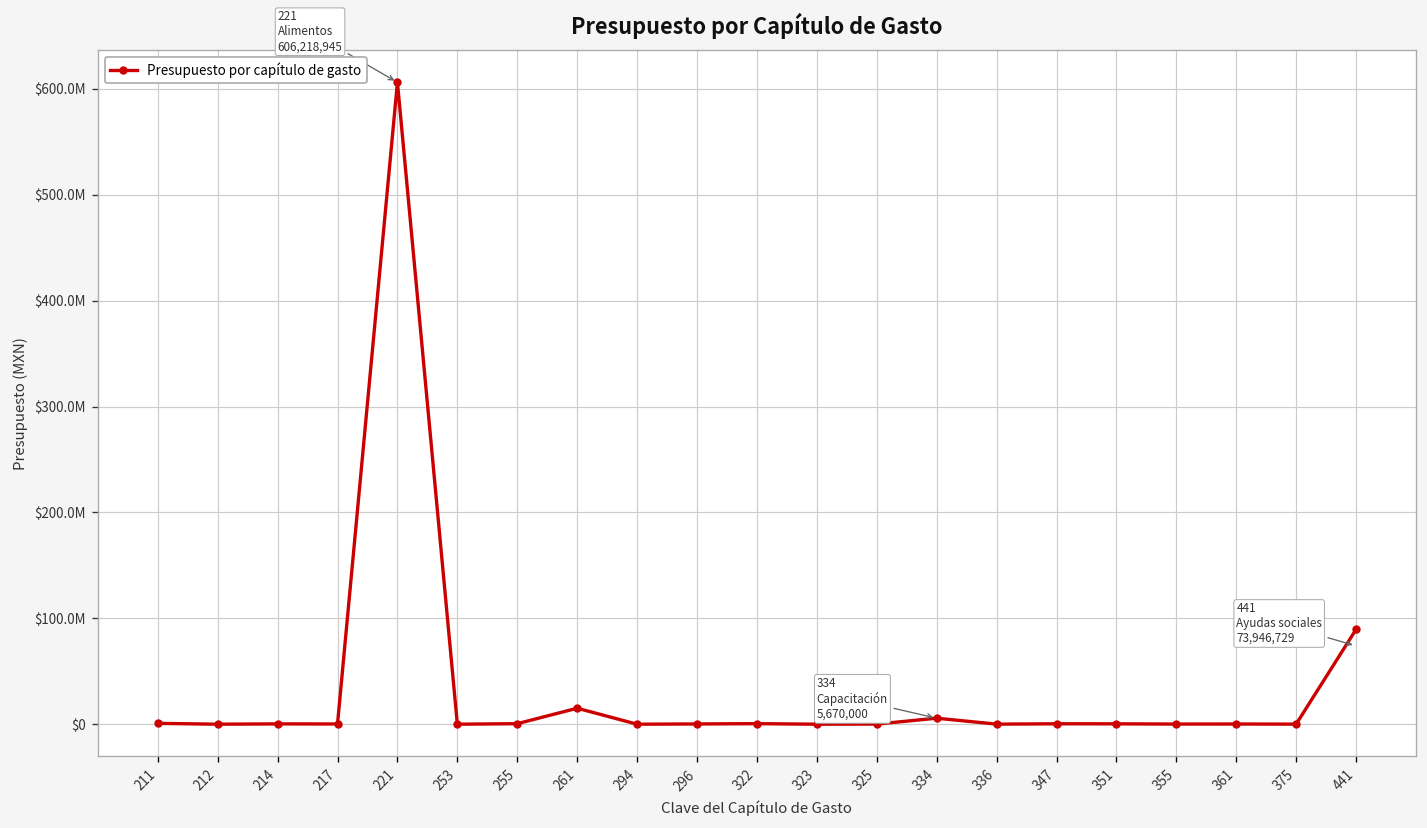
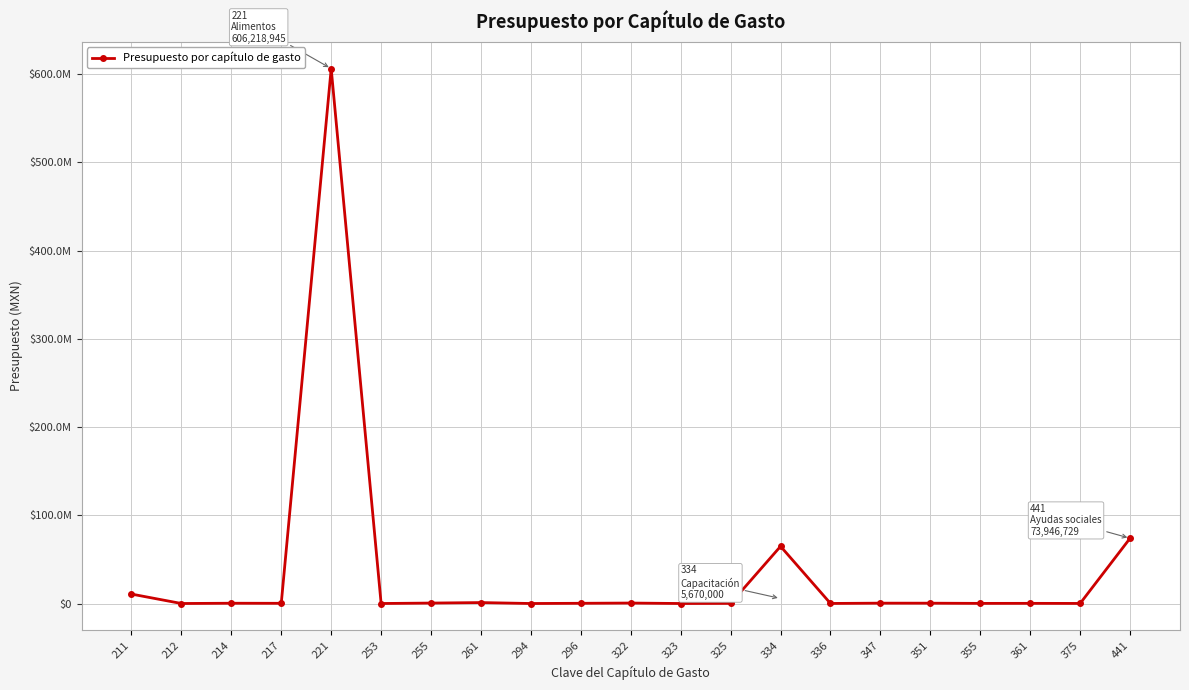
211: $0 -> $10000000
261: $20000000 -> $0
334: $10000000 -> $60000000
441: $90000000 -> $70000000
